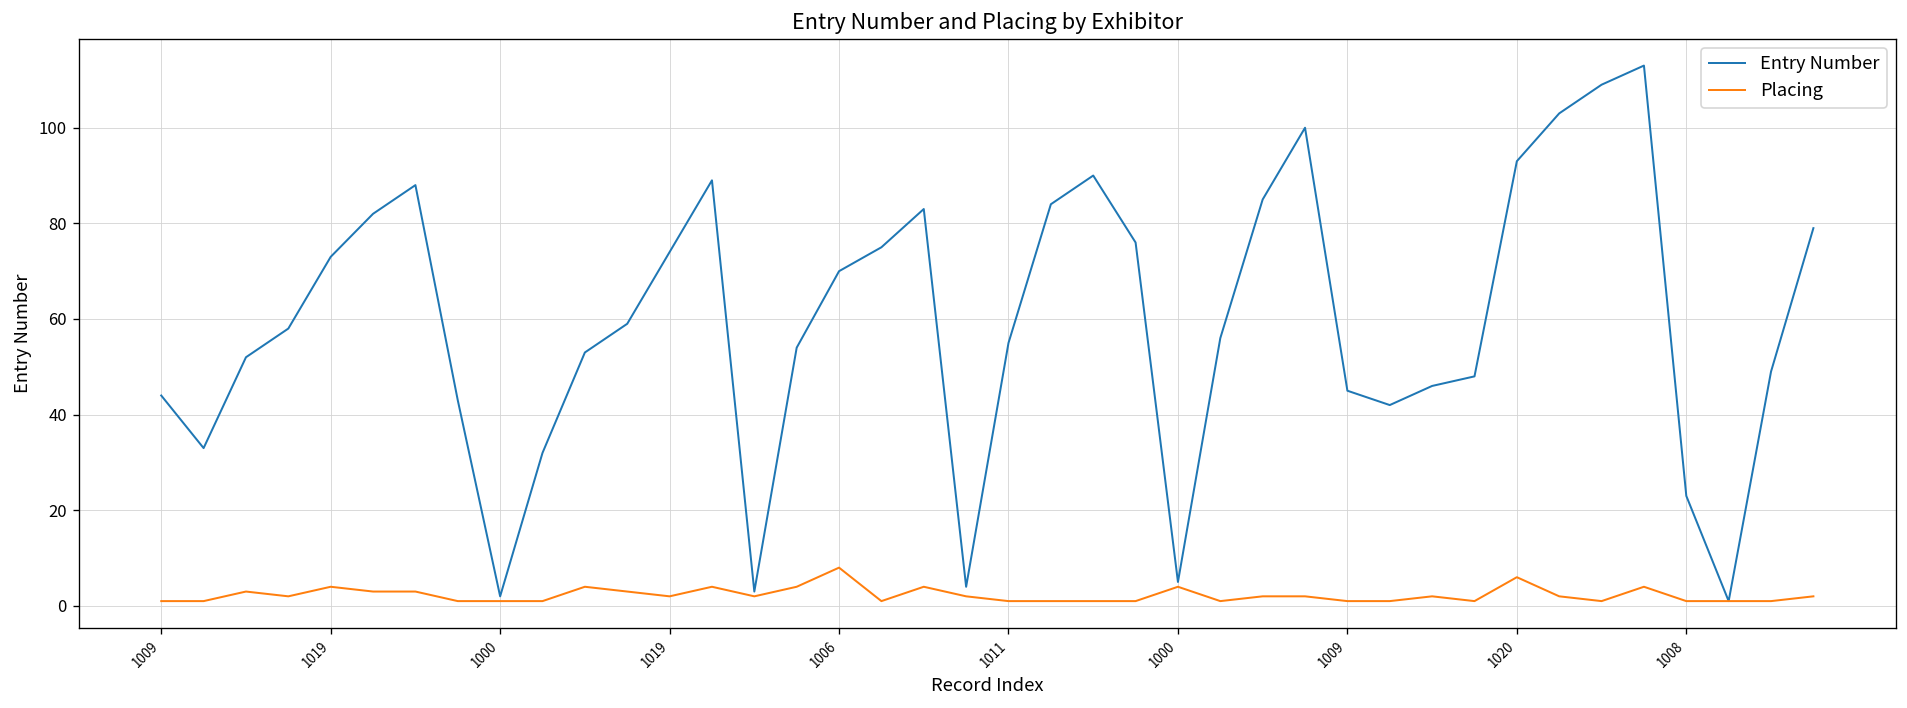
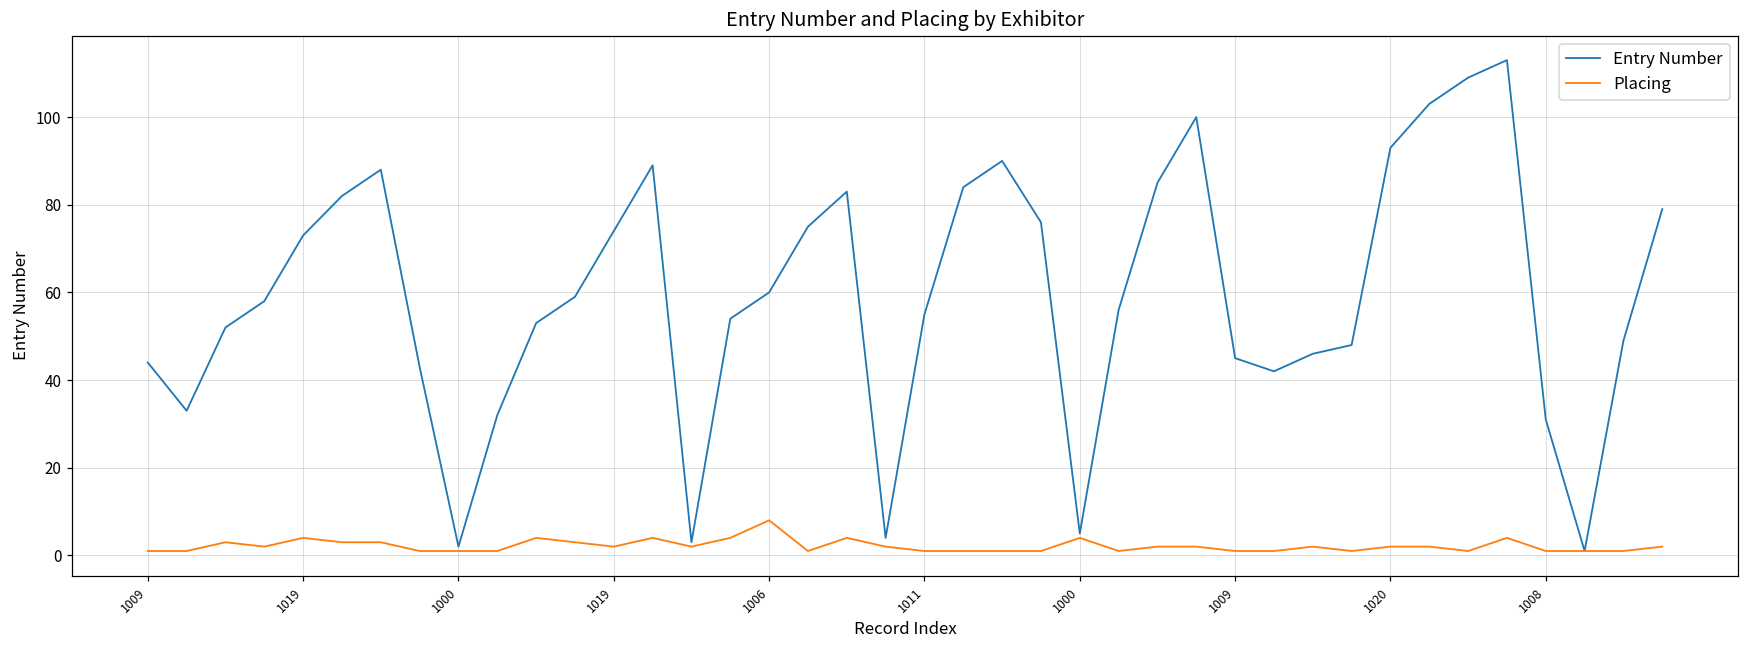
Entry Number, 1006: 70 -> 60
Placing, 1020: 6 -> 2
Entry Number, 1008: 23 -> 31
